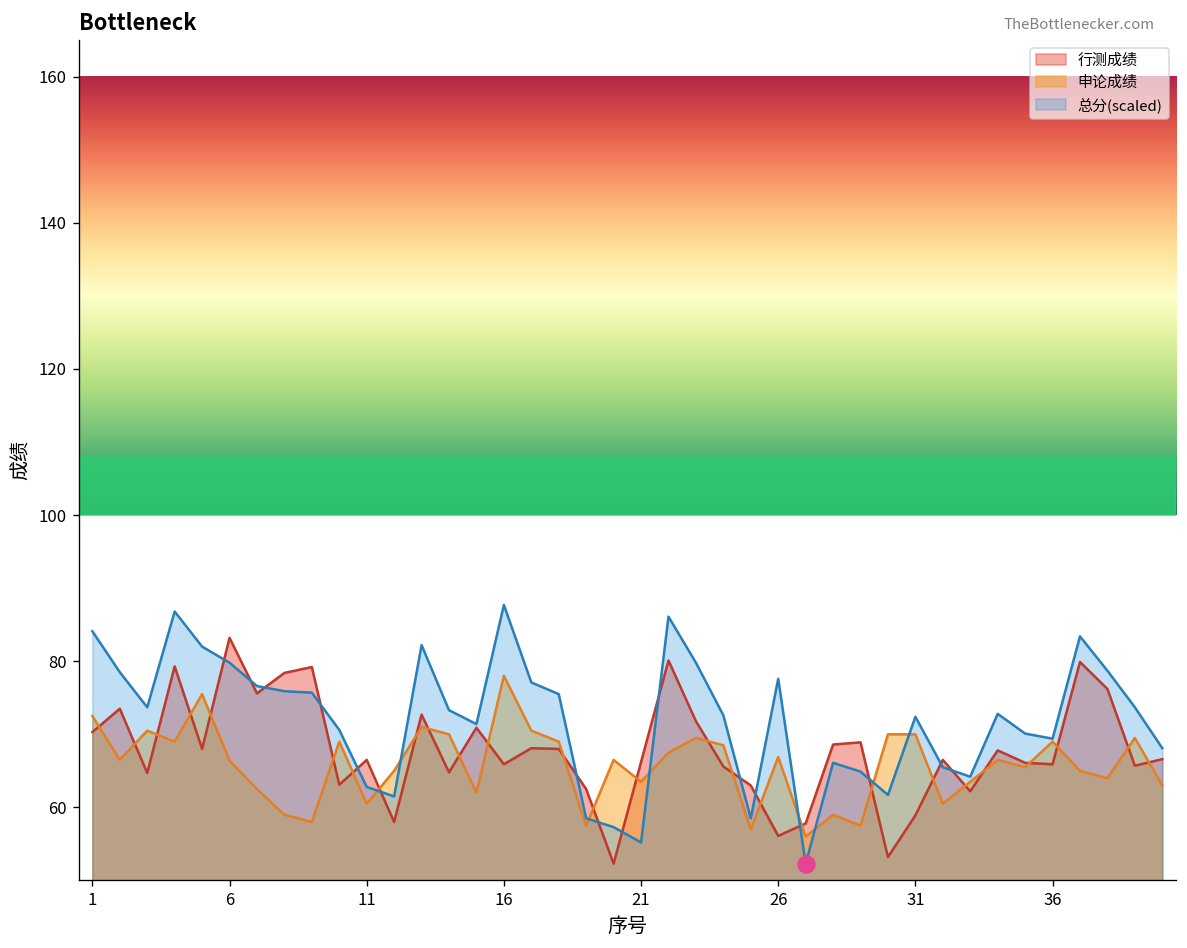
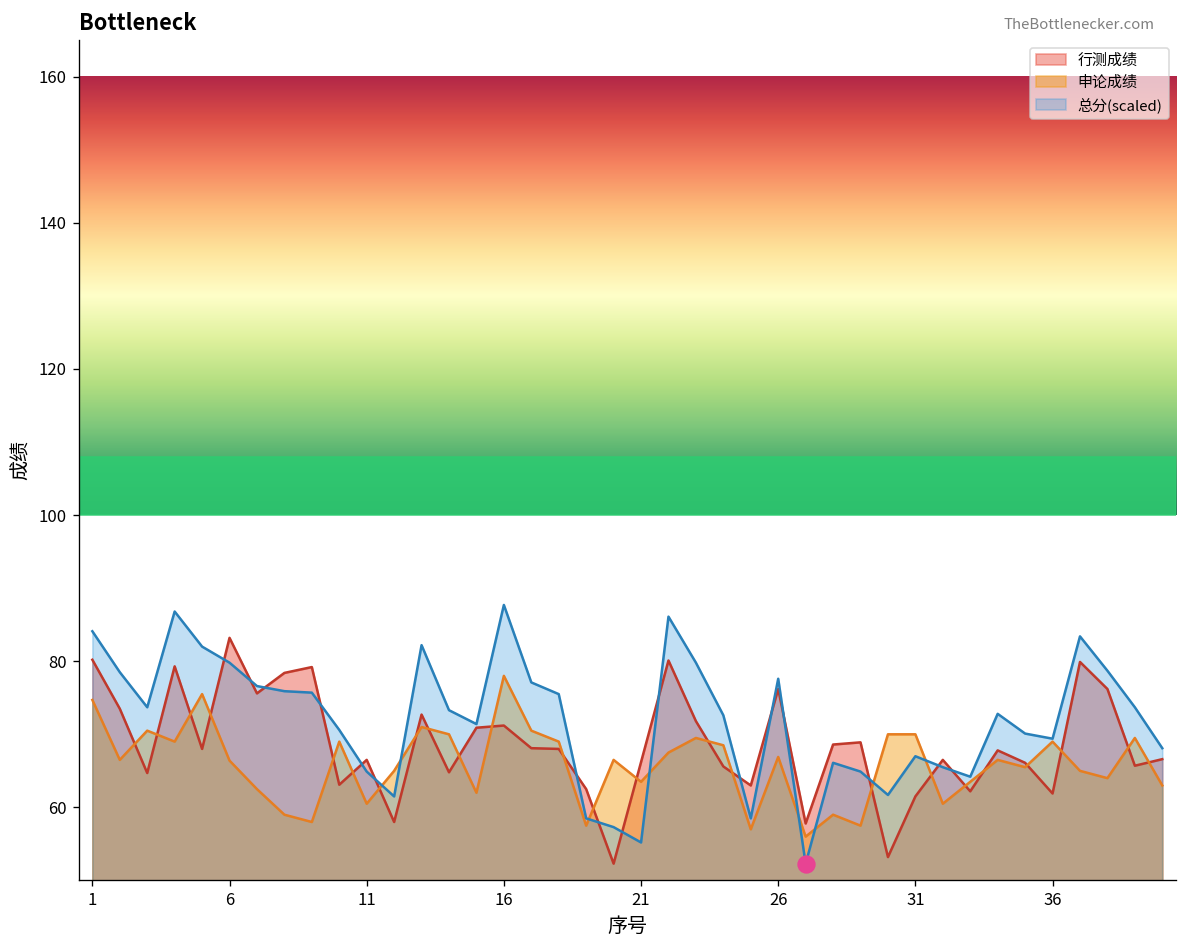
行测成绩, 1: 70 -> 80
申论成绩, 1: 73 -> 75
总分(scaled), 11: 63 -> 65
行测成绩, 16: 66 -> 71
行测成绩, 26: 56 -> 76
行测成绩, 31: 59 -> 62
总分(scaled), 31: 72 -> 67
行测成绩, 36: 66 -> 62
